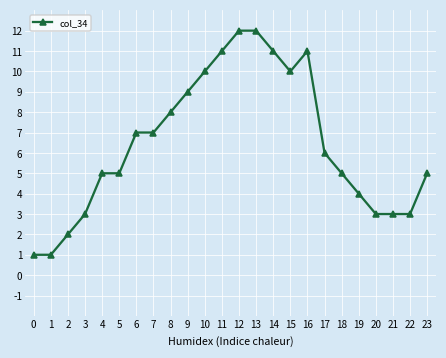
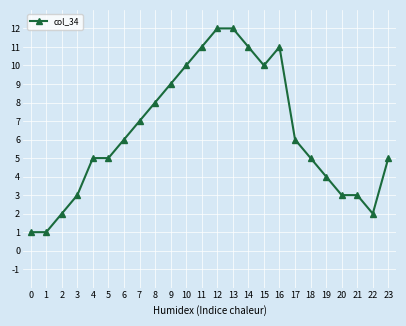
6: 7 -> 6
22: 3 -> 2
